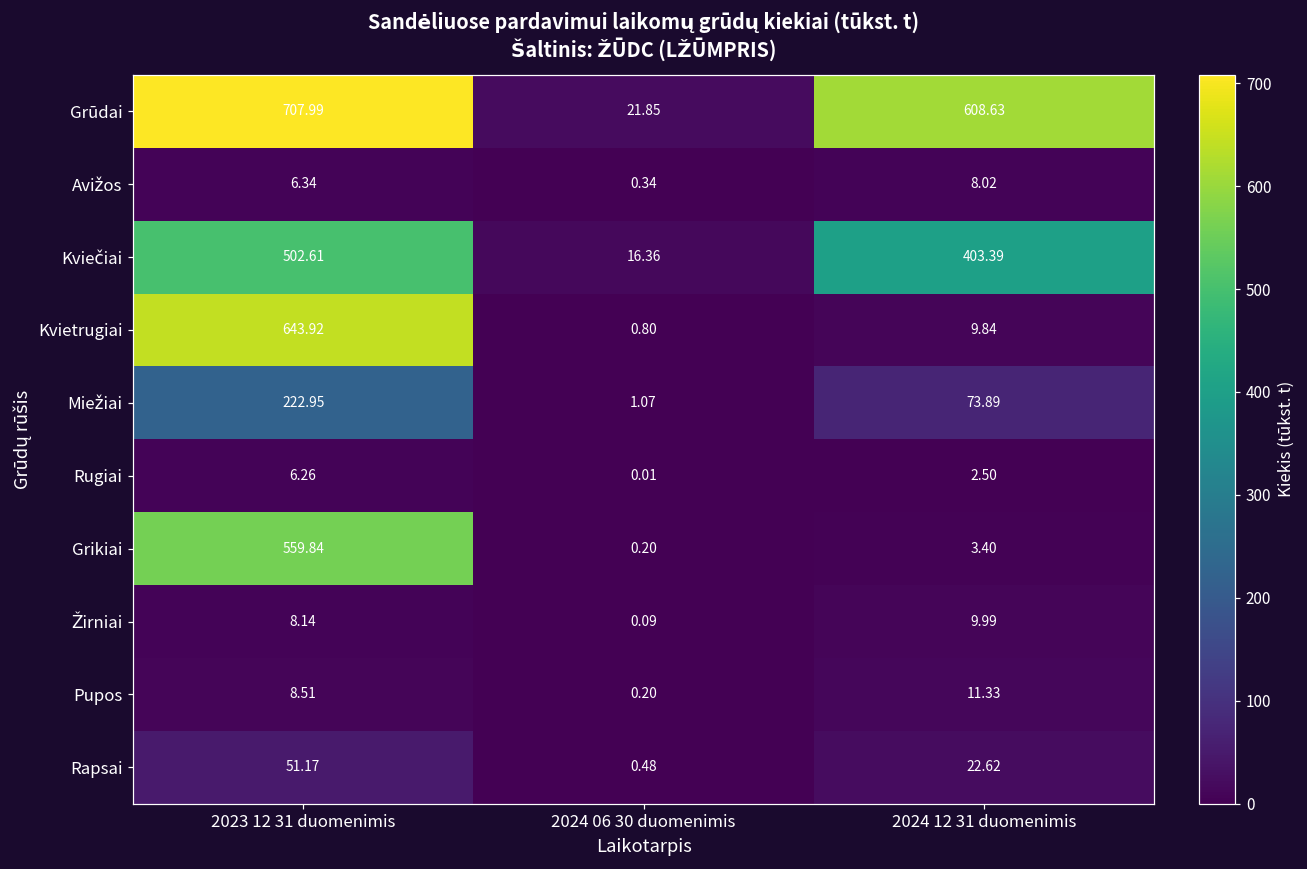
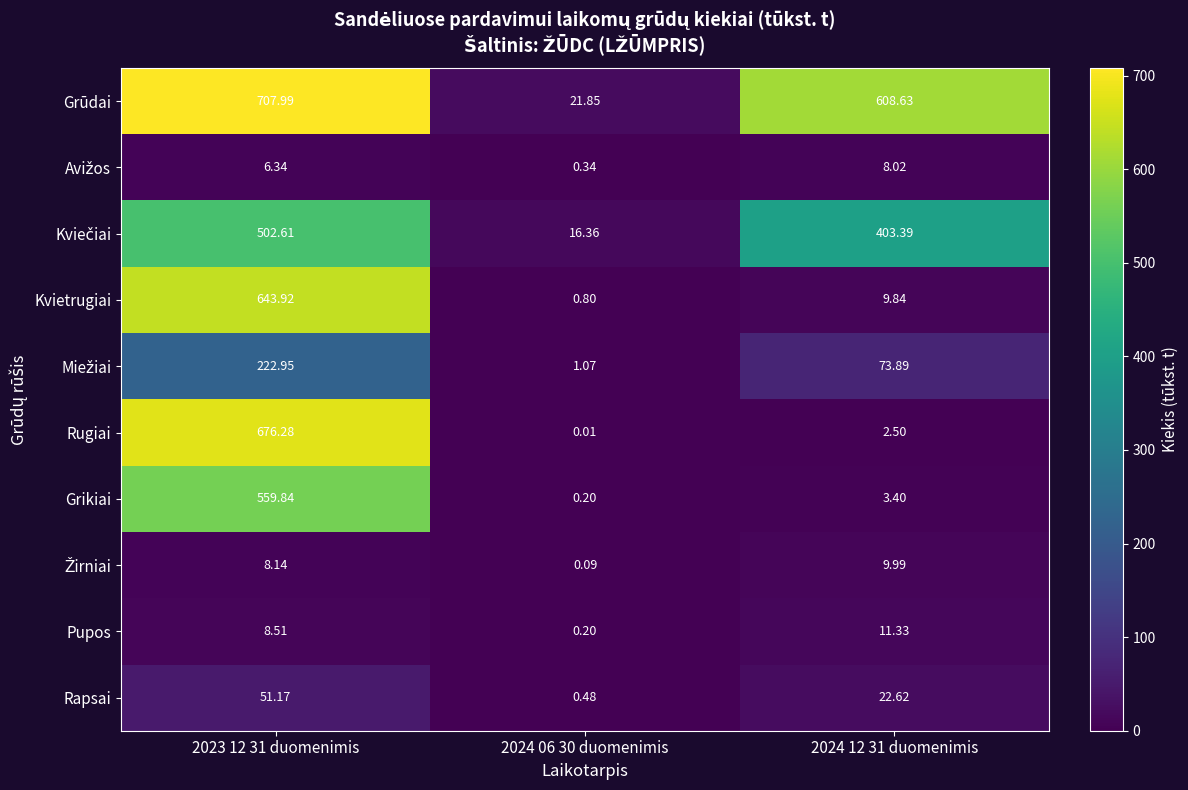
Rugiai, 2023 12 31 duomenimis: 6.26 -> 676.28
